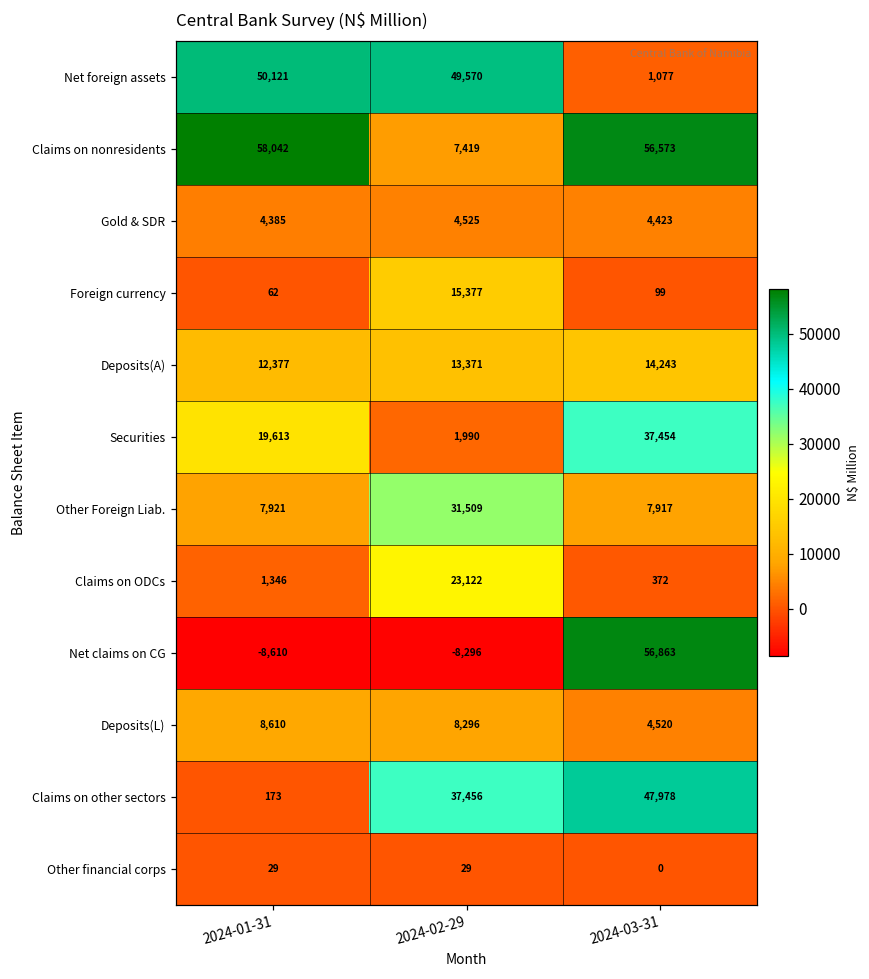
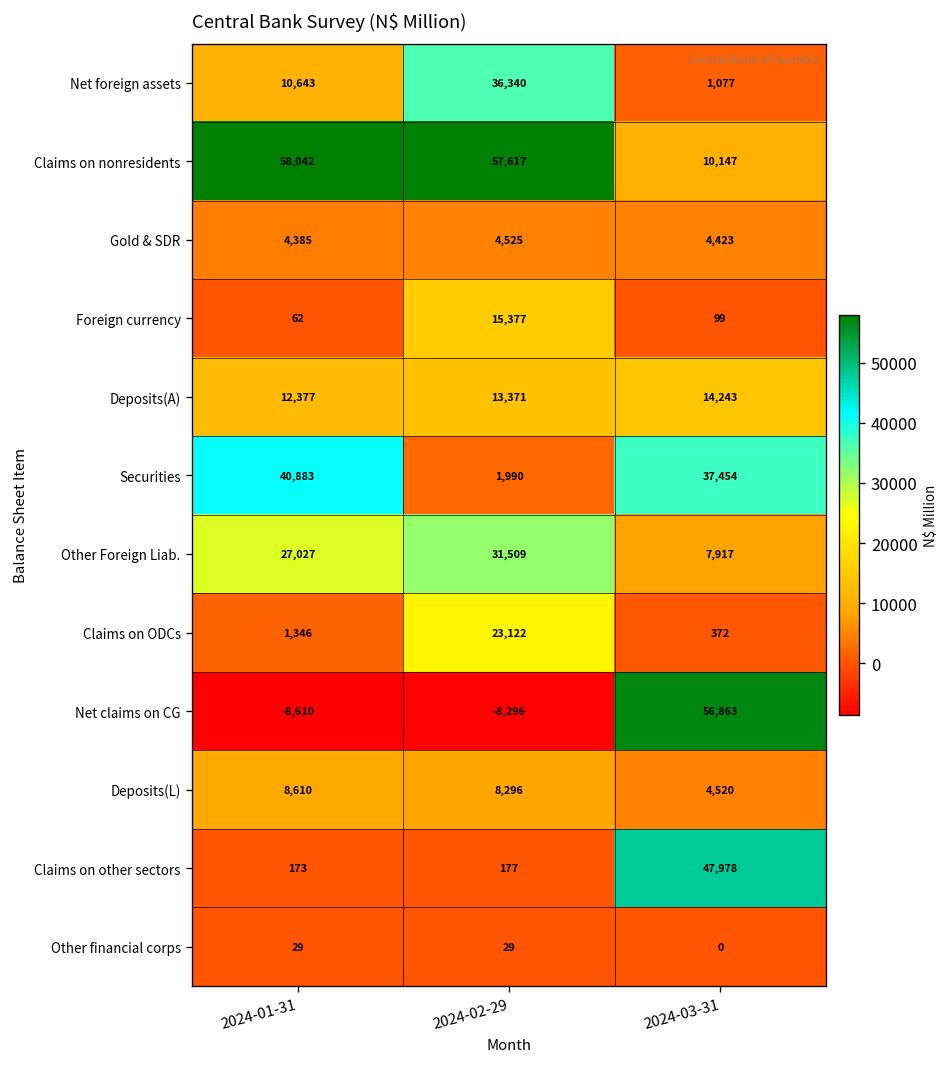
Net foreign assets, 2024-01-31: 50,121 -> 10,643
Net foreign assets, 2024-02-29: 49,570 -> 36,340
Claims on nonresidents, 2024-02-29: 7,419 -> 57,617
Claims on nonresidents, 2024-03-31: 56,573 -> 10,147
Securities, 2024-01-31: 19,613 -> 40,883
Other Foreign Liab., 2024-01-31: 7,921 -> 27,027
Claims on other sectors, 2024-02-29: 37,456 -> 177
